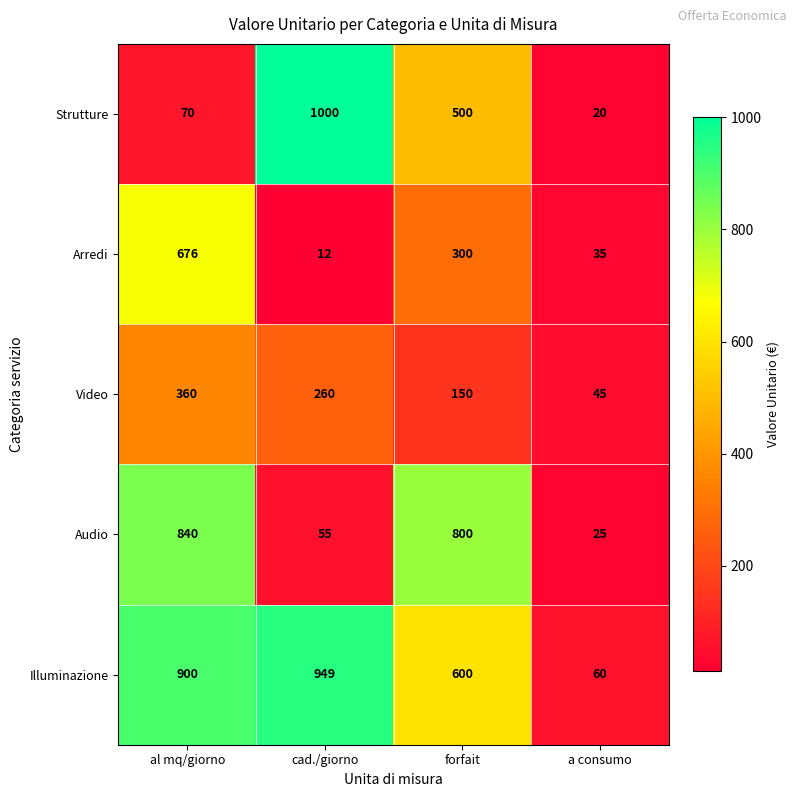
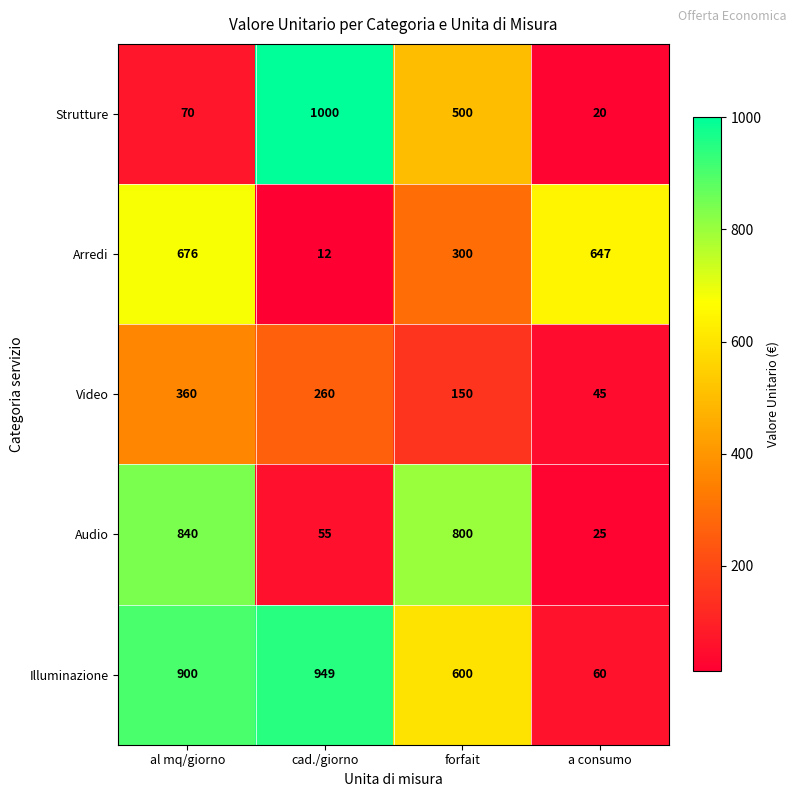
Arredi, a consumo: 35 -> 647
